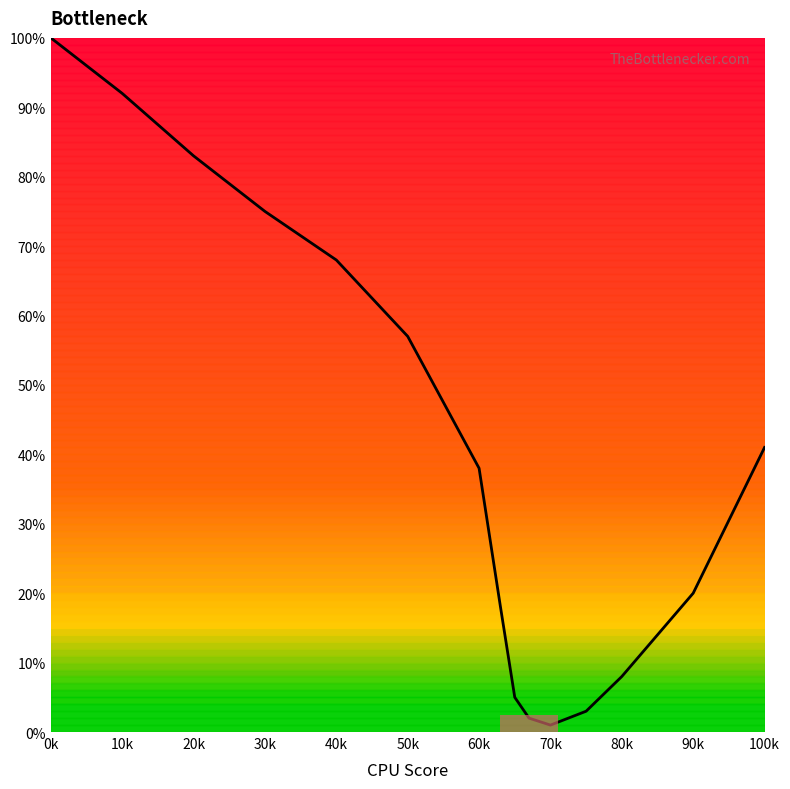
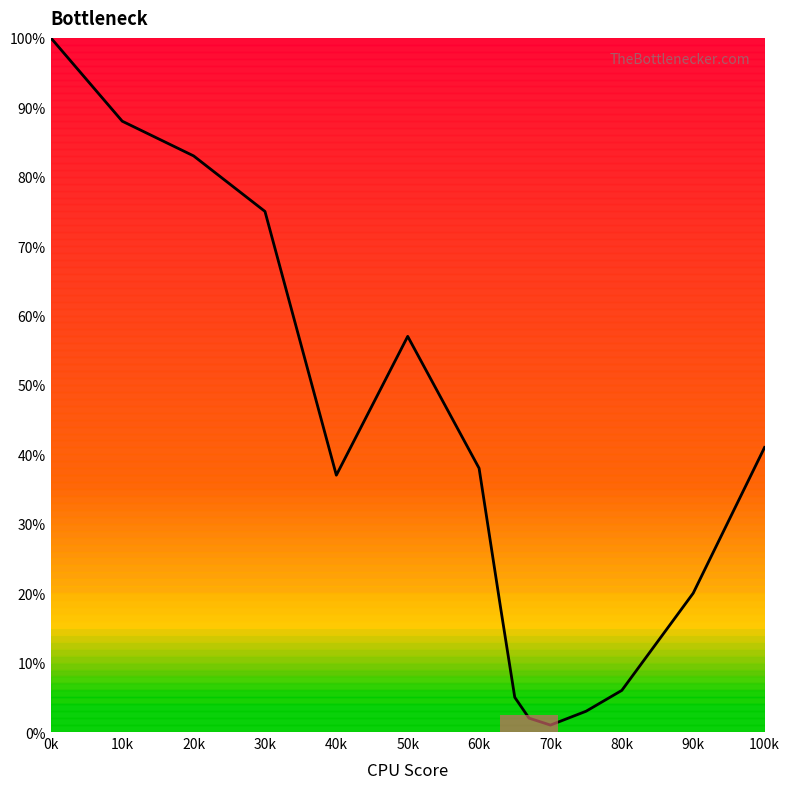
10k: 92% -> 88%
40k: 68% -> 37%
80k: 8% -> 6%
